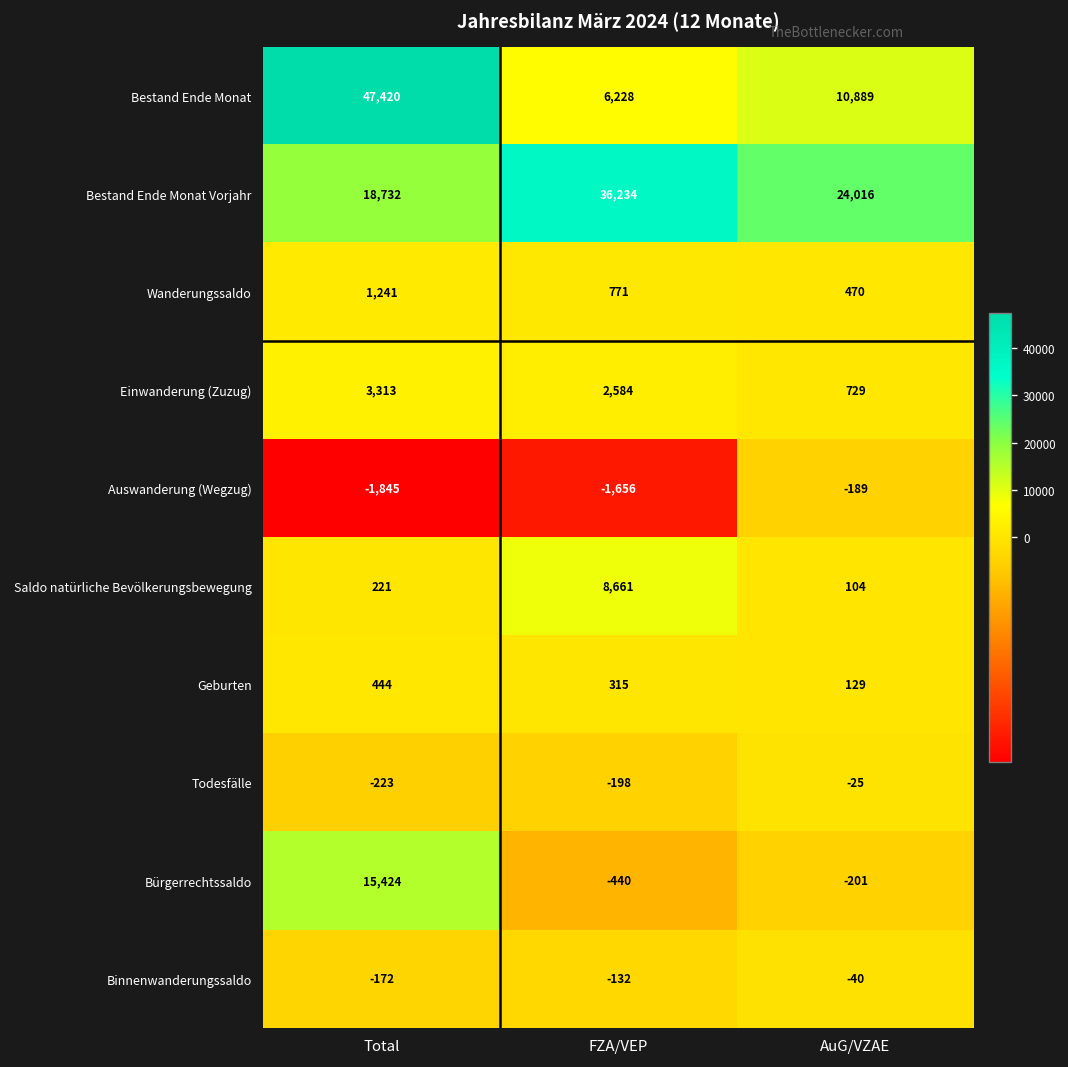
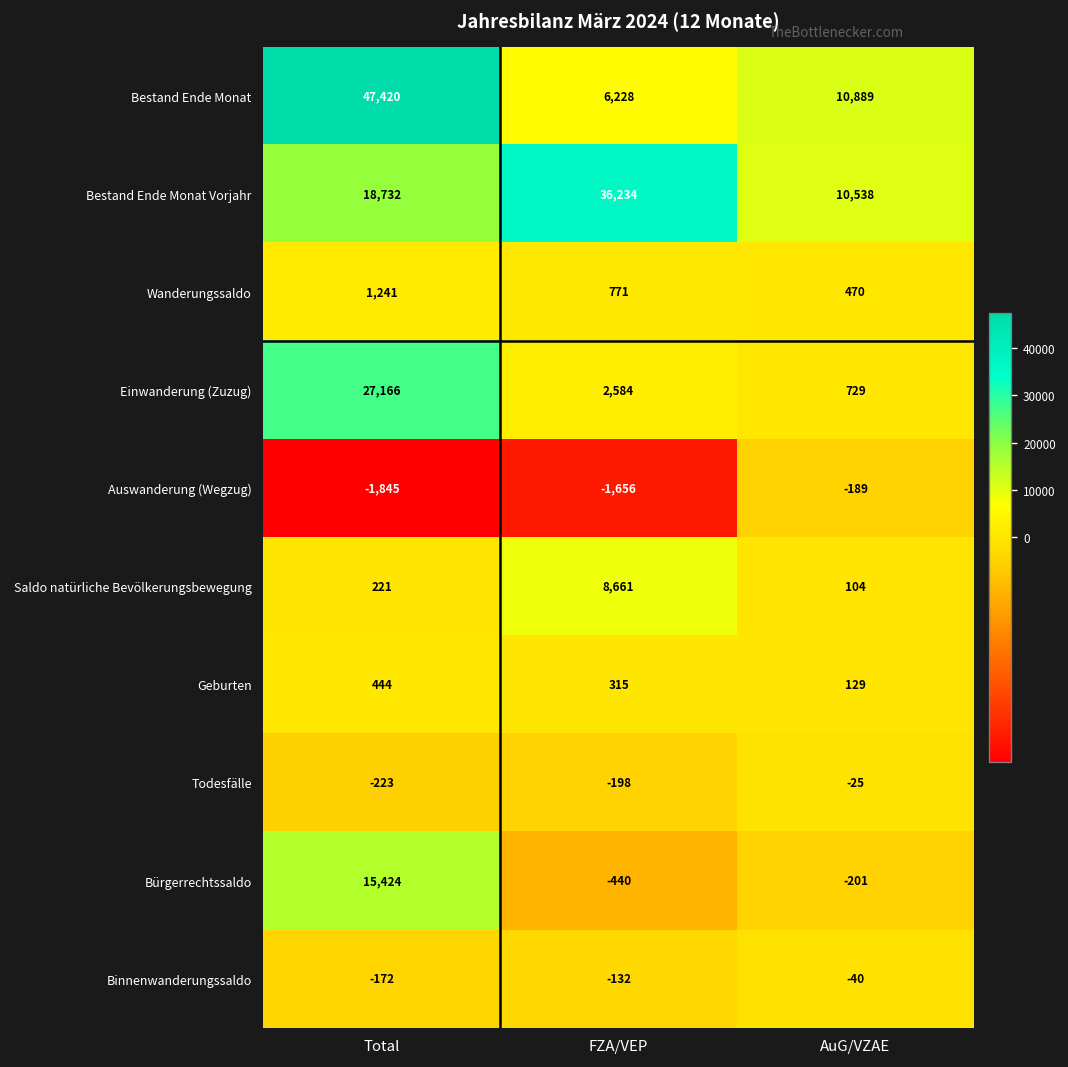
Bestand Ende Monat Vorjahr, AuG/VZAE: 24,016 -> 10,538
Einwanderung (Zuzug), Total: 3,313 -> 27,166
